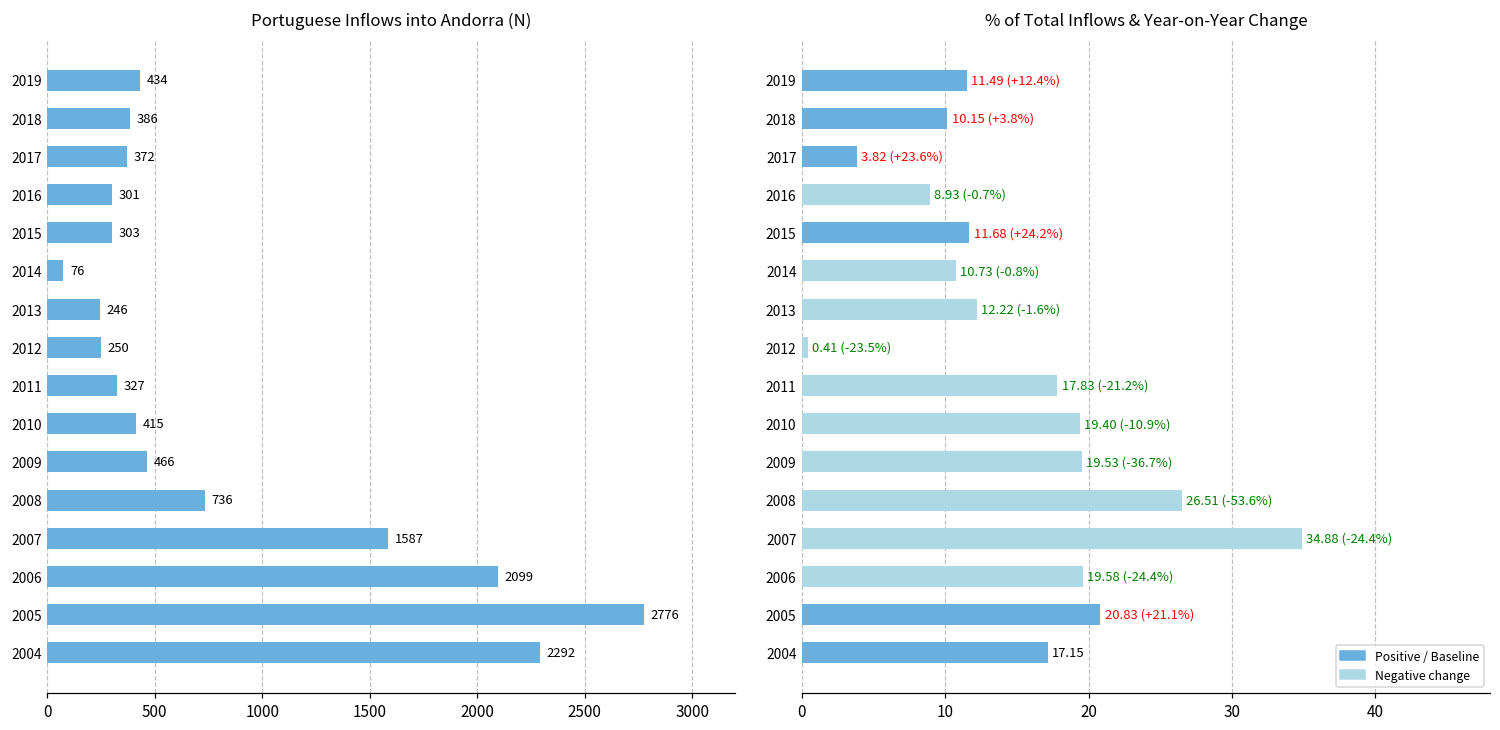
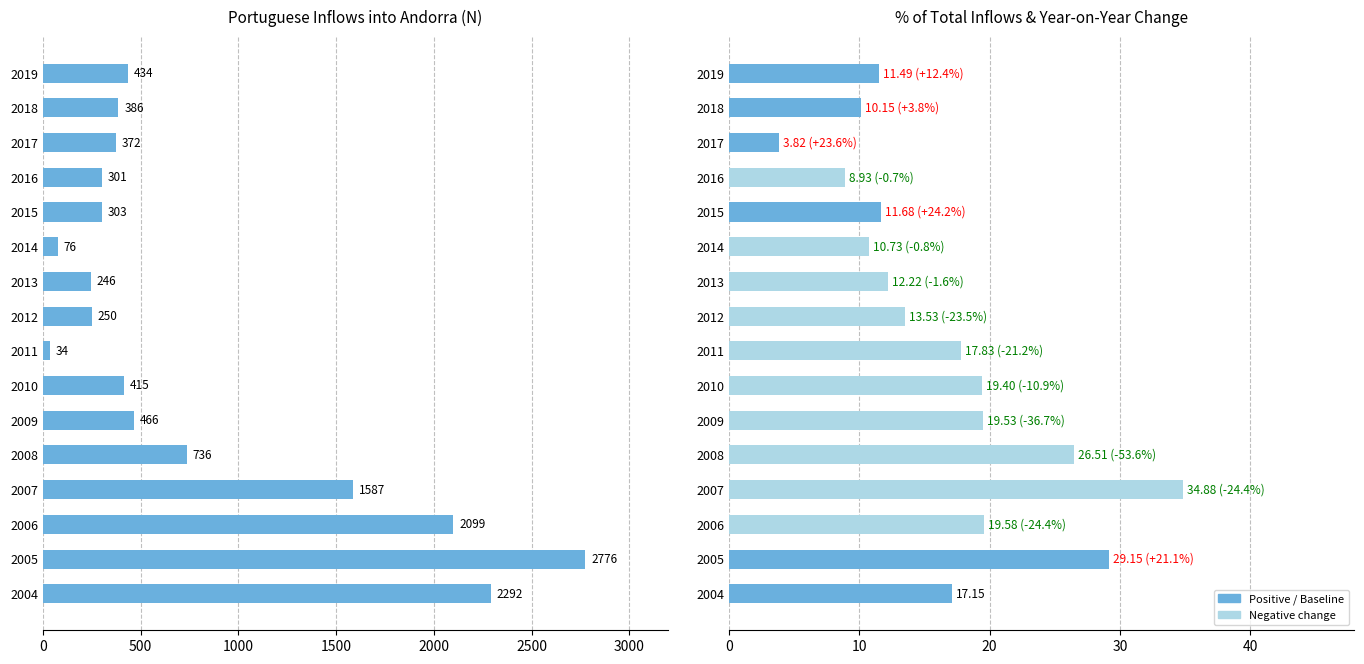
Portuguese Inflows into Andorra (N), 2011: 327 -> 34
% of Total Inflows & Year-on-Year Change, 2012: 0.41 -> 13.53
% of Total Inflows & Year-on-Year Change, 2005: 20.83 -> 29.15
